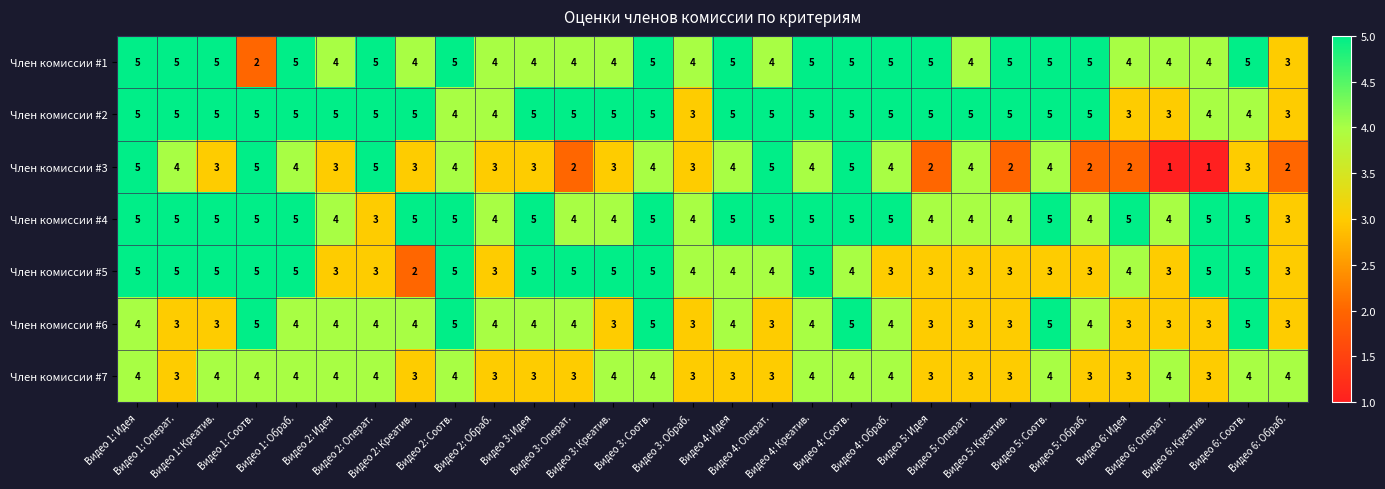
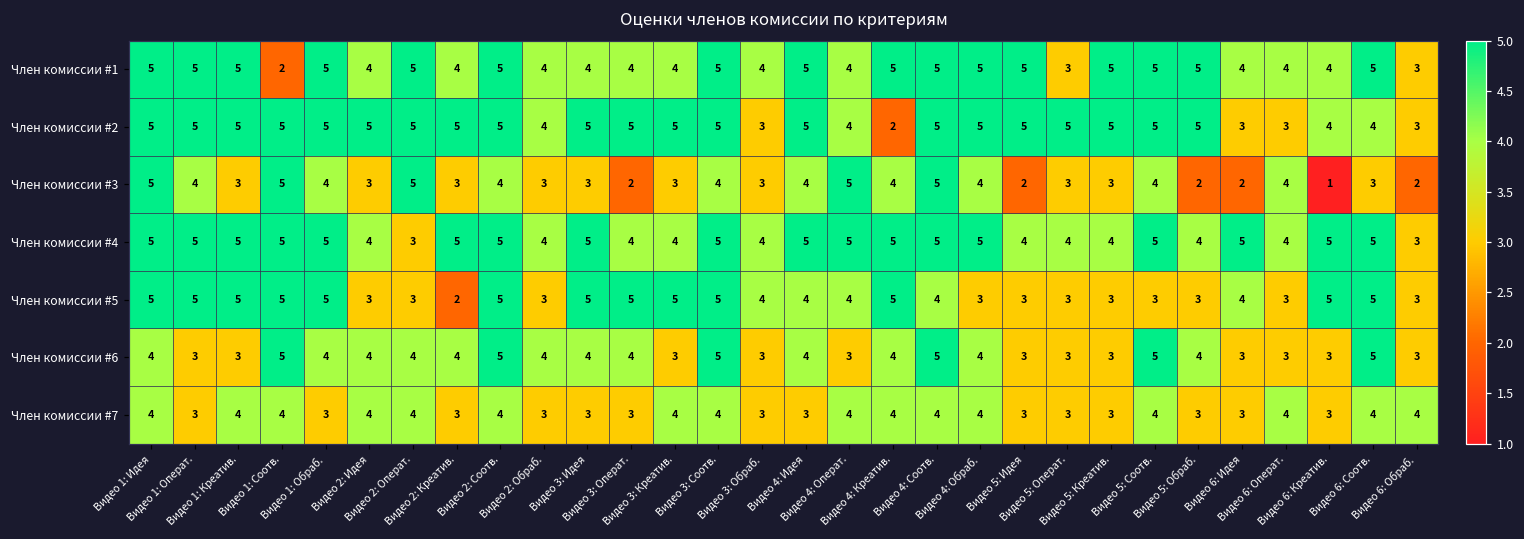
Член комиссии #1, Видео 5: Операт.: 4 -> 3
Член комиссии #2, Видео 2: Соотв.: 4 -> 5
Член комиссии #2, Видео 4: Операт.: 5 -> 4
Член комиссии #2, Видео 4: Креатив.: 5 -> 2
Член комиссии #3, Видео 5: Операт.: 4 -> 3
Член комиссии #3, Видео 5: Креатив.: 2 -> 3
Член комиссии #3, Видео 6: Операт.: 1 -> 4
Член комиссии #7, Видео 1: Обраб.: 4 -> 3
Член комиссии #7, Видео 4: Операт.: 3 -> 4
